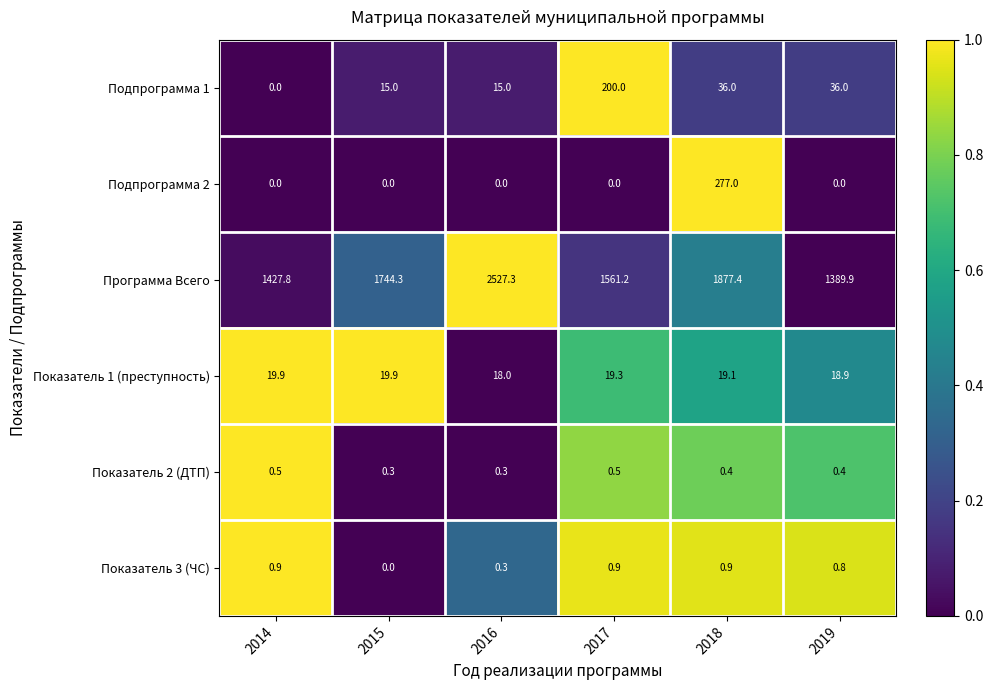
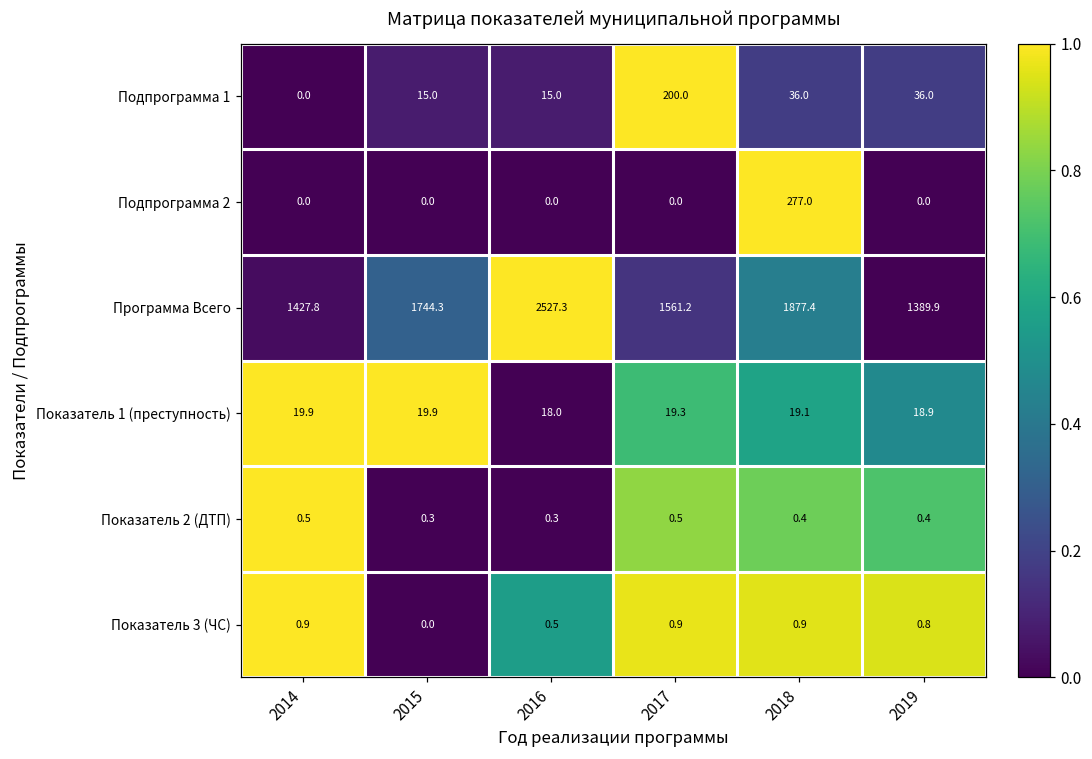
Показатель 3 (ЧС), 2016: 0.3 -> 0.5
